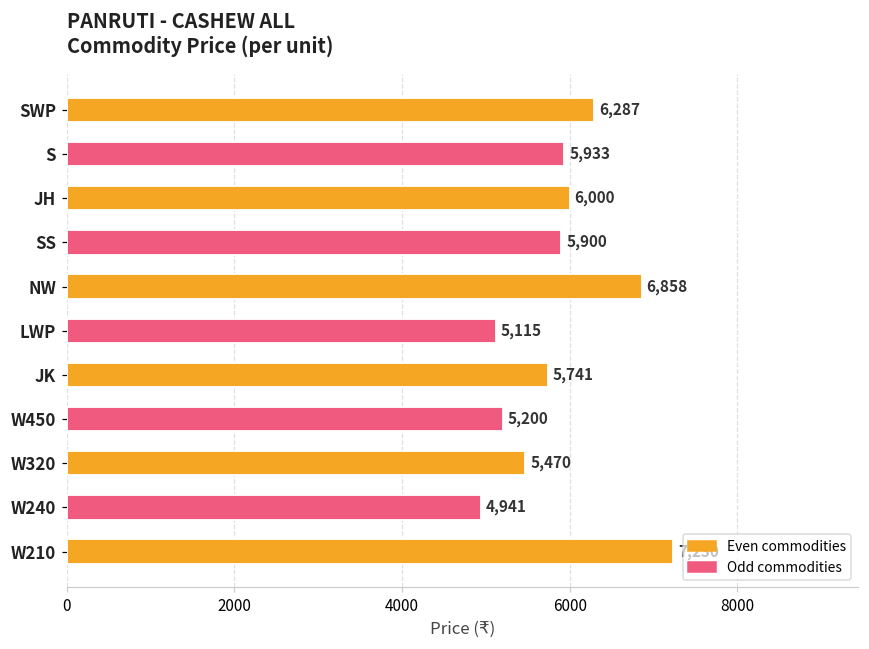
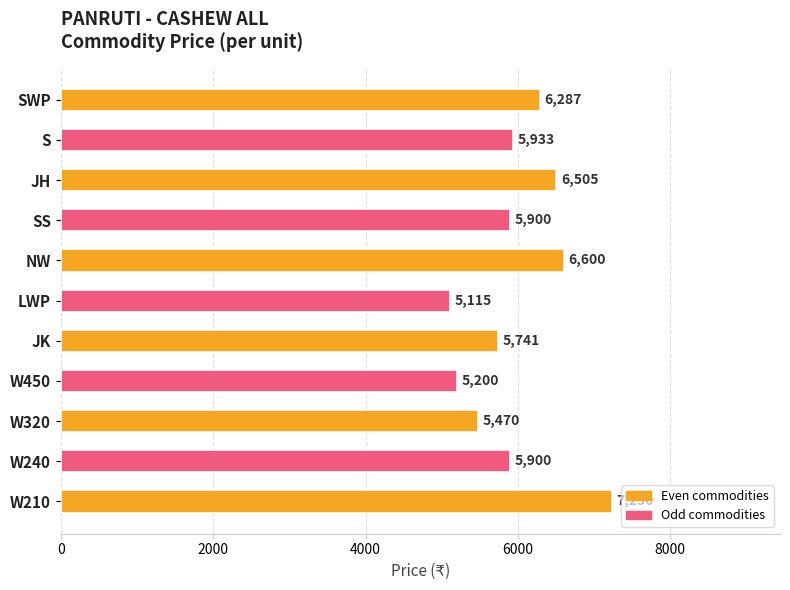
JH: 6,000 -> 6,505
NW: 6,858 -> 6,600
W240: 4,941 -> 5,900
